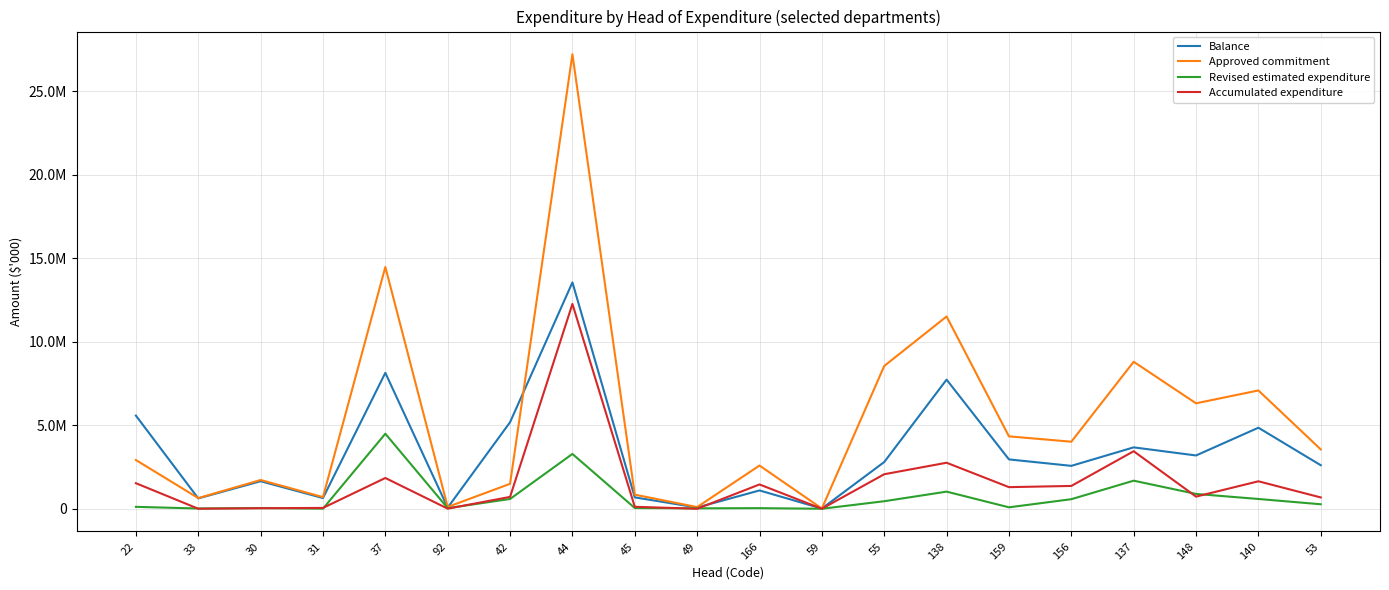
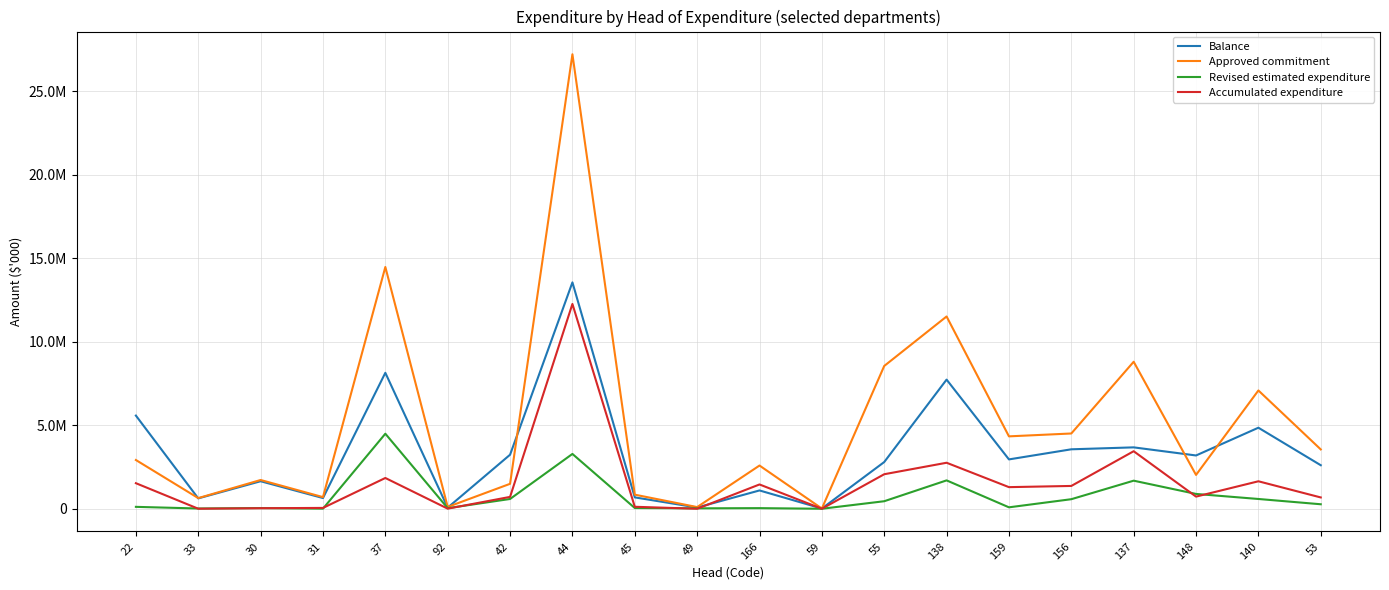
Balance, 42: 5200000 -> 3200000
Revised estimated expenditure, 138: 1000000 -> 1700000
Balance, 156: 2600000 -> 3600000
Approved commitment, 156: 4000000 -> 4500000
Approved commitment, 148: 6300000 -> 2000000
